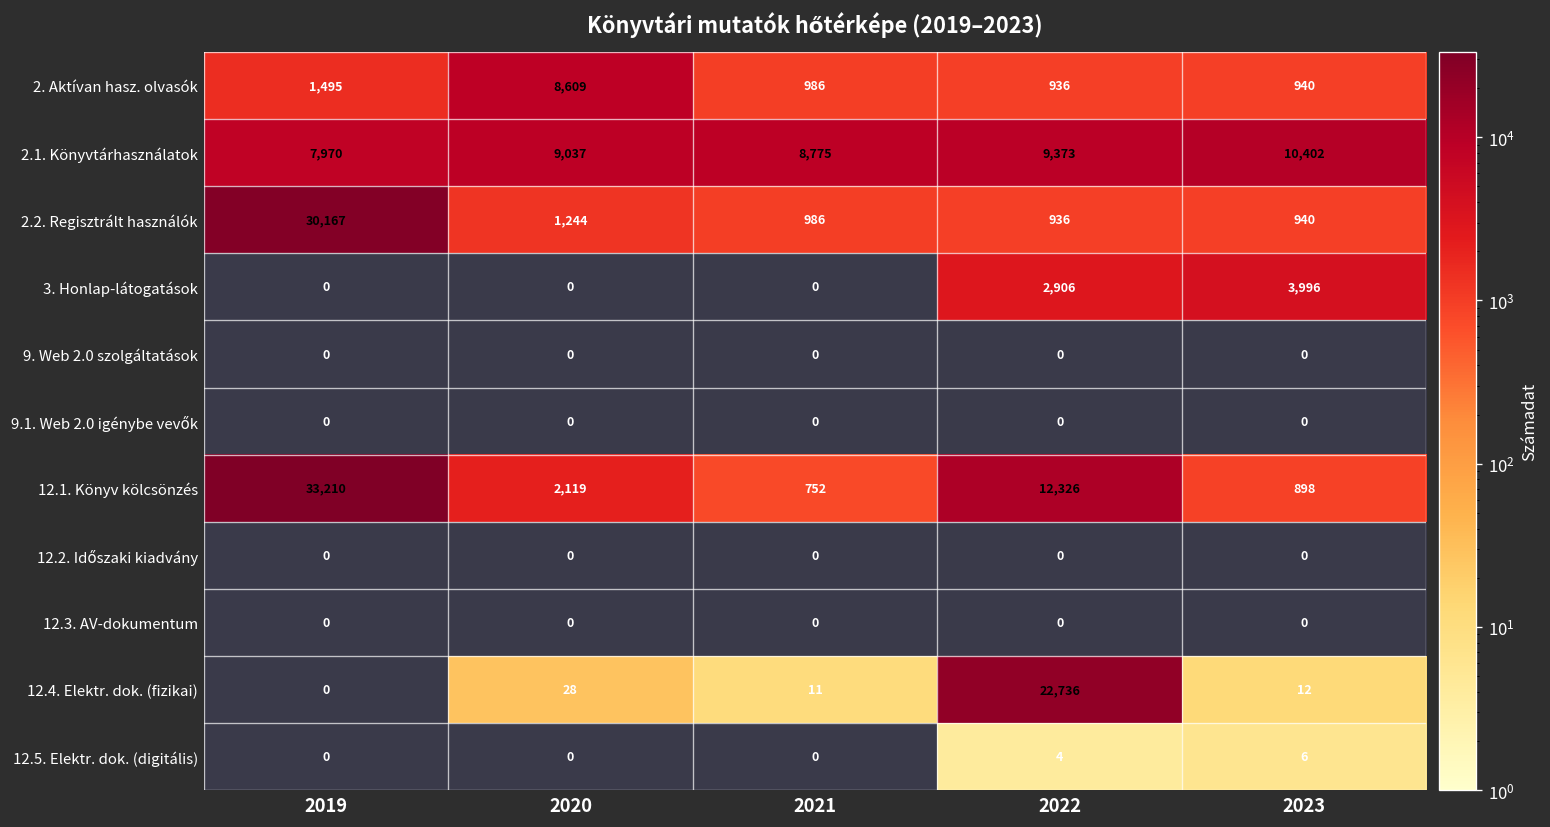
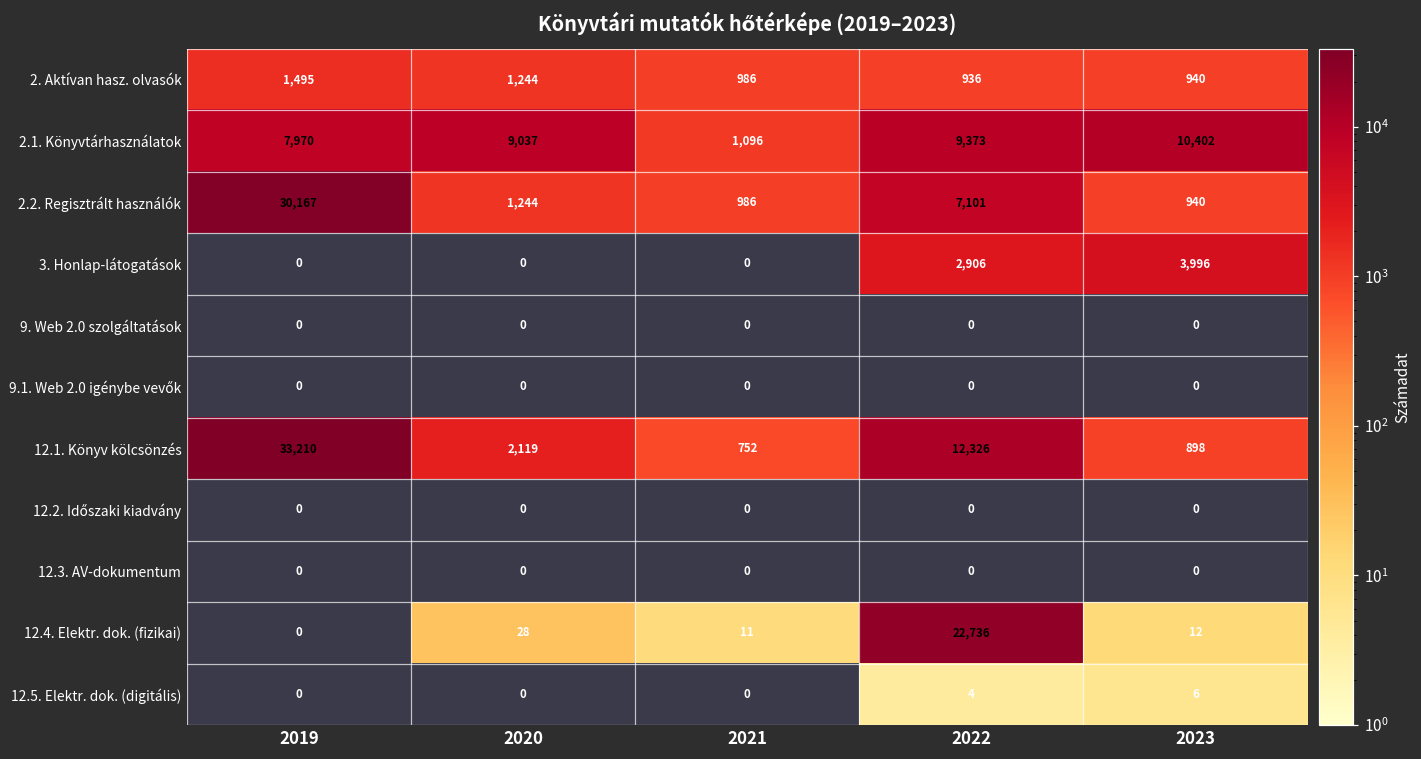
2. Aktívan hasz. olvasók, 2020: 8,609 -> 1,244
2.1. Könyvtárhasználatok, 2021: 8,775 -> 1,096
2.2. Regisztrált használók, 2022: 936 -> 7,101
